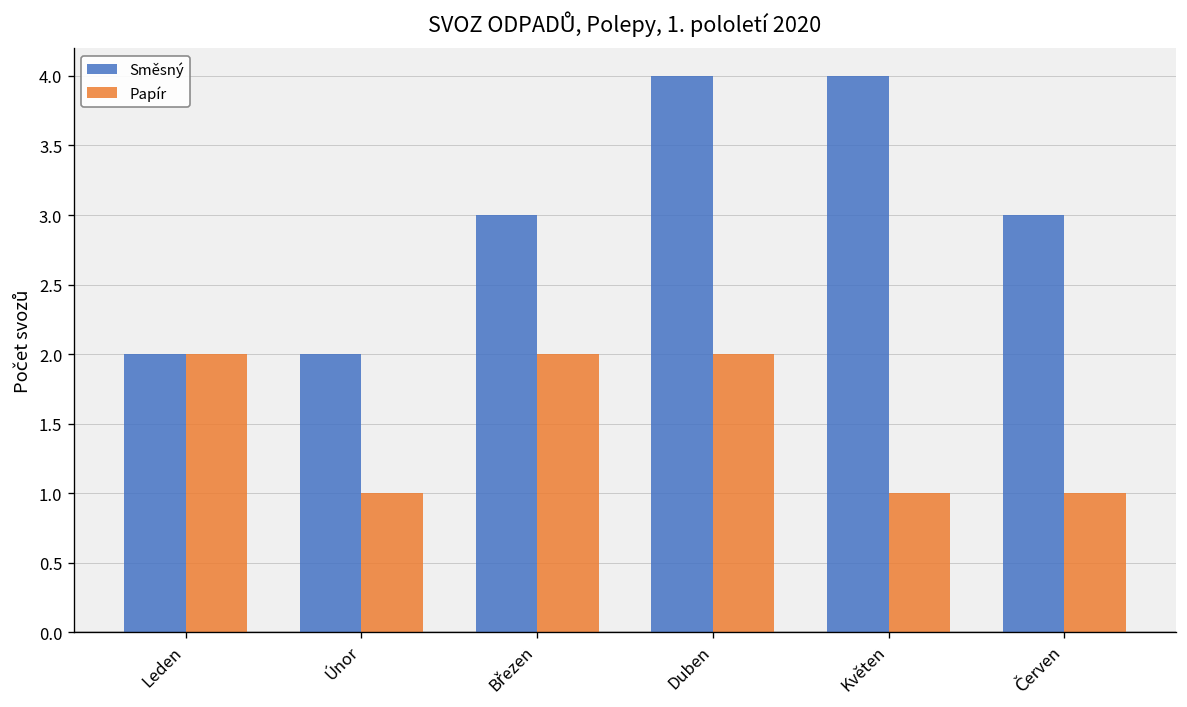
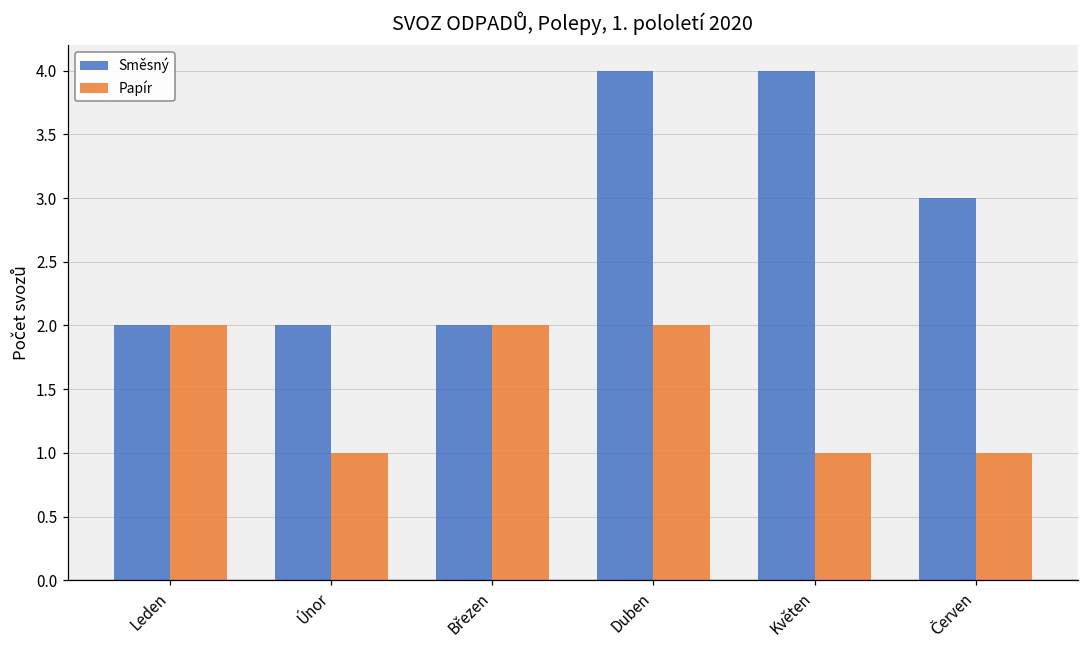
Směsný, Březen: 3 -> 2
